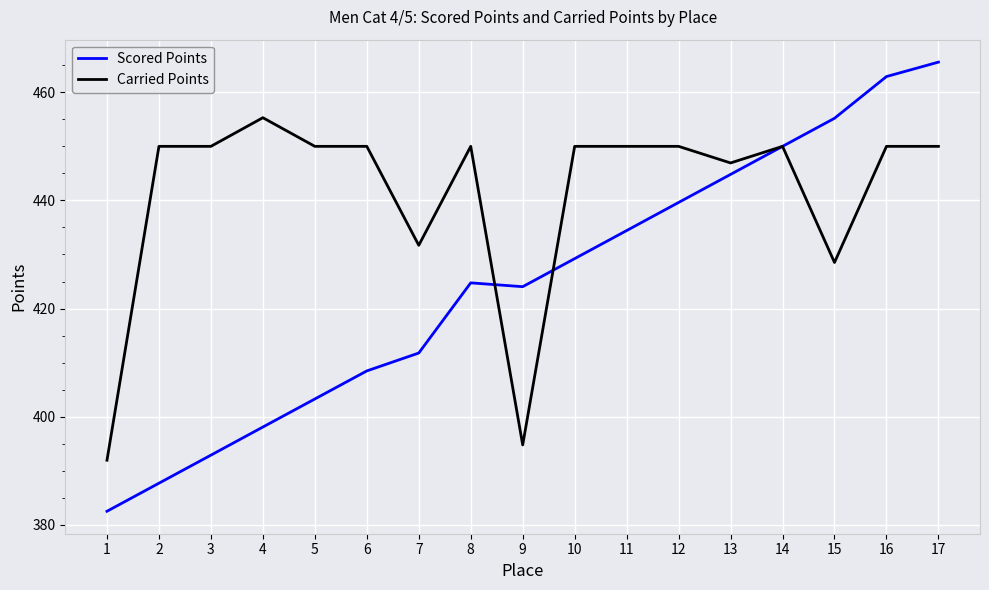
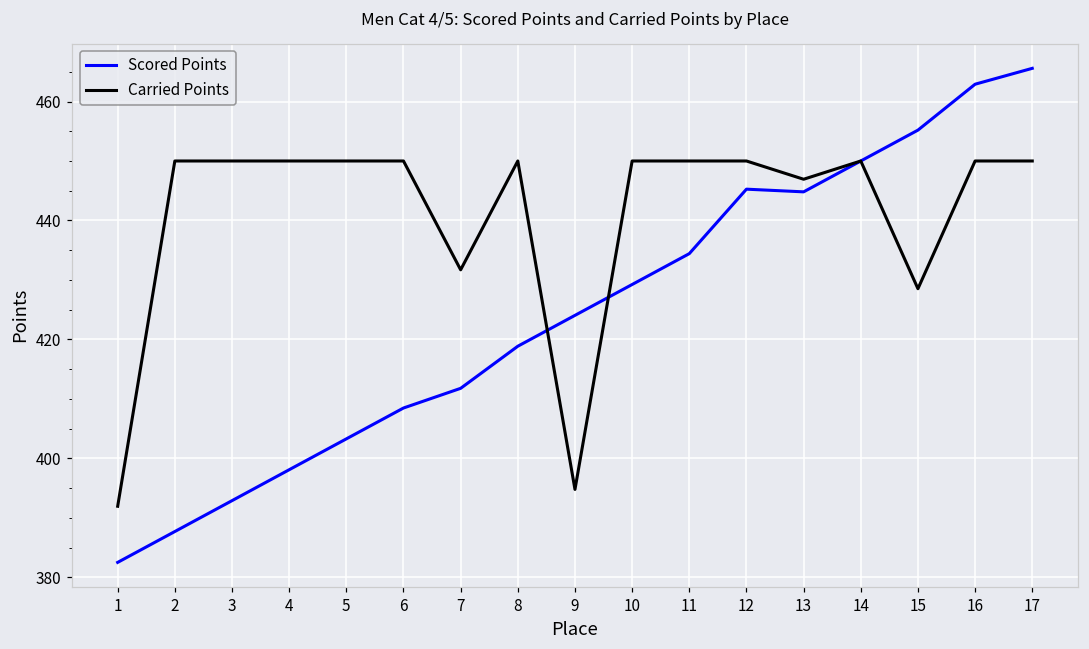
Carried Points, 4: 455 -> 450
Scored Points, 8: 425 -> 419
Scored Points, 12: 440 -> 445
